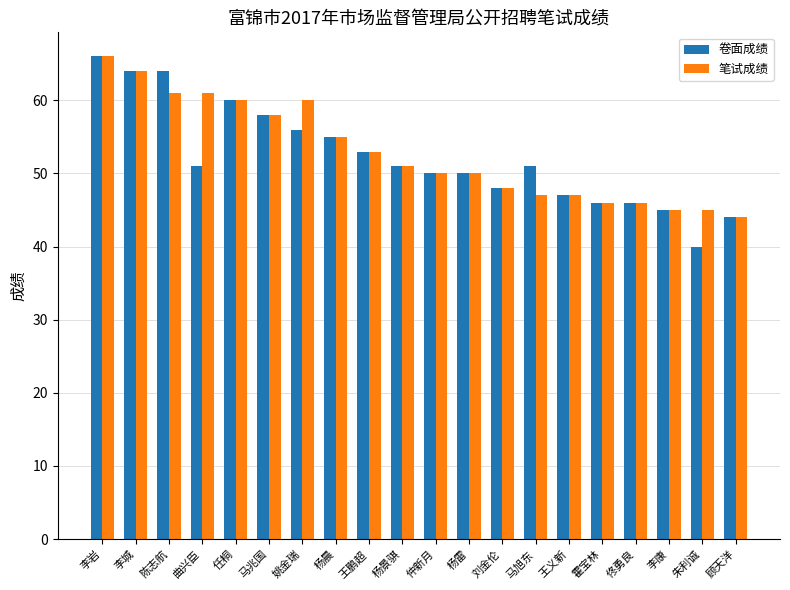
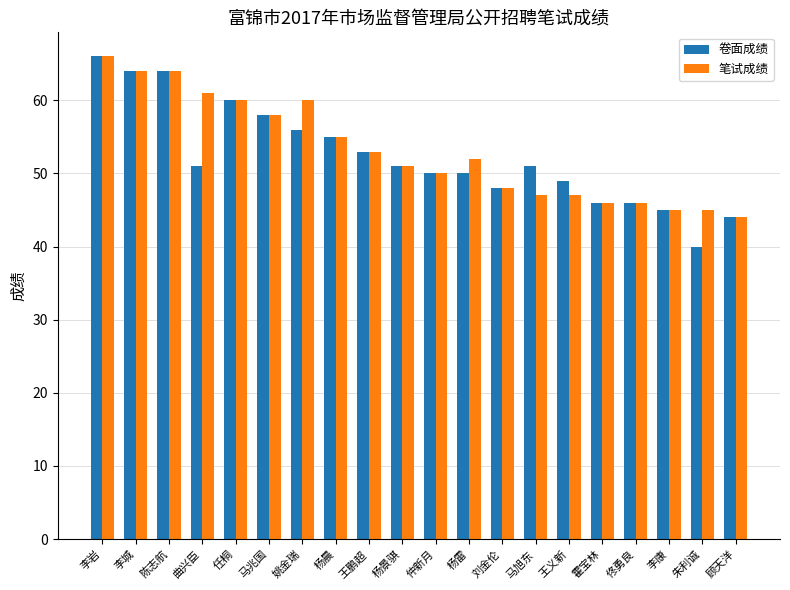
笔试成绩, 陈志航: 61 -> 64
笔试成绩, 杨雷: 50 -> 52
卷面成绩, 王义新: 47 -> 49
